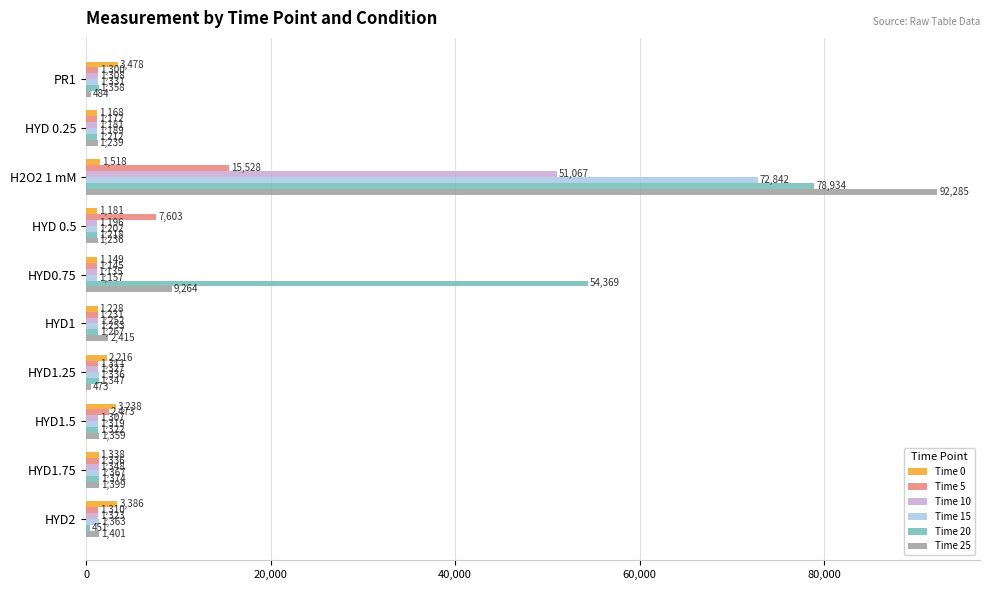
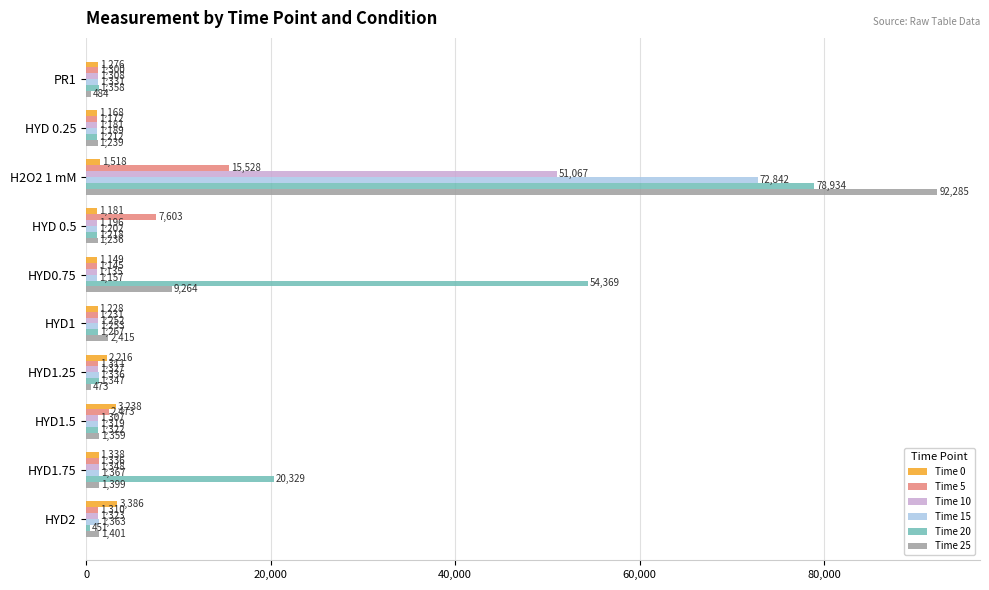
Time 0, PR1: 3,478 -> 1,276
Time 20, HYD1.75: 1,374 -> 20,329
